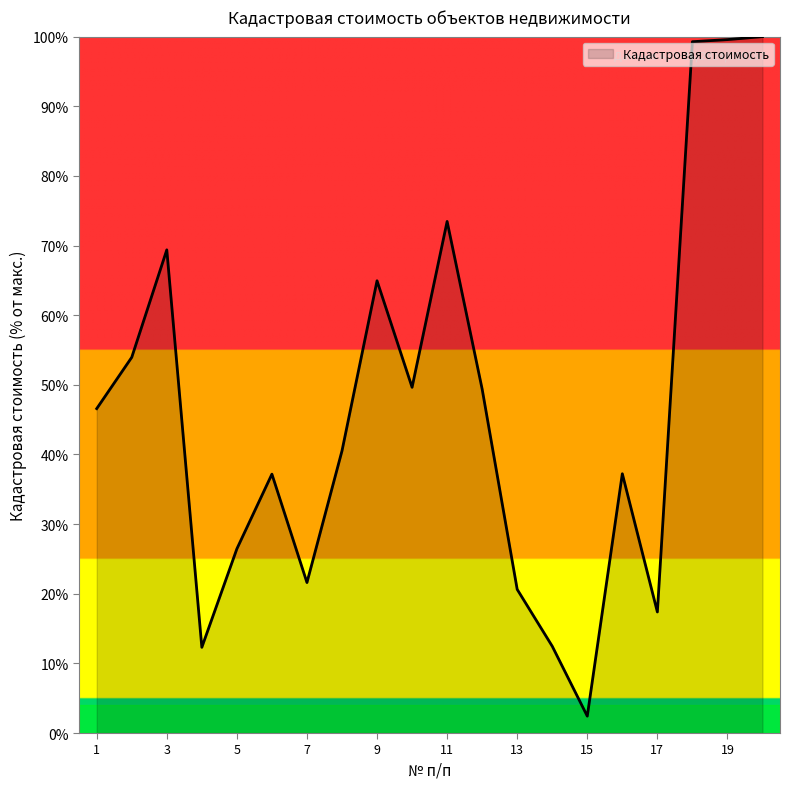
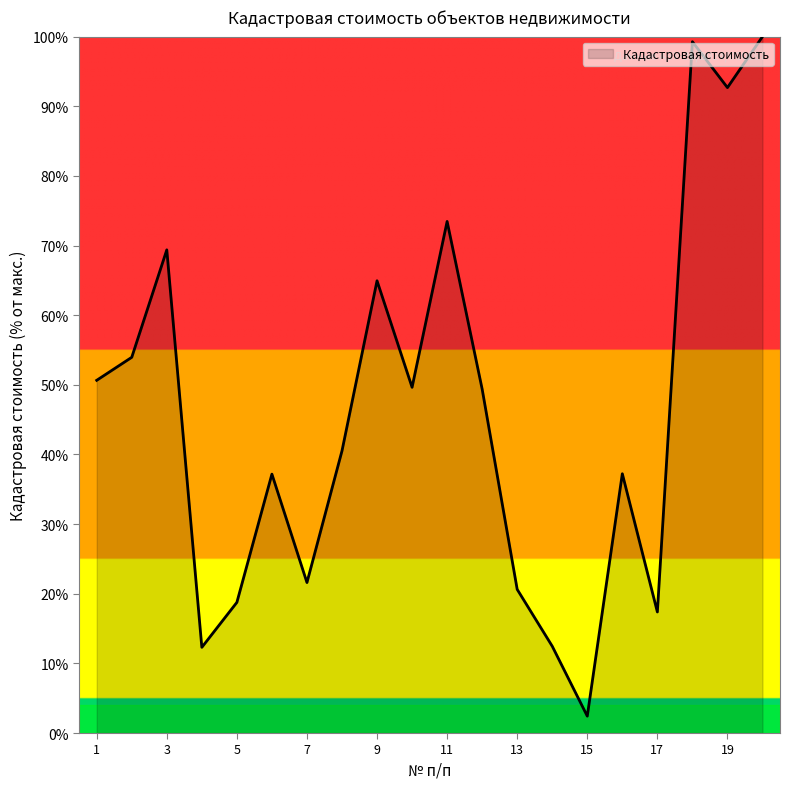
1: 47% -> 51%
5: 26% -> 19%
19: 100% -> 93%
